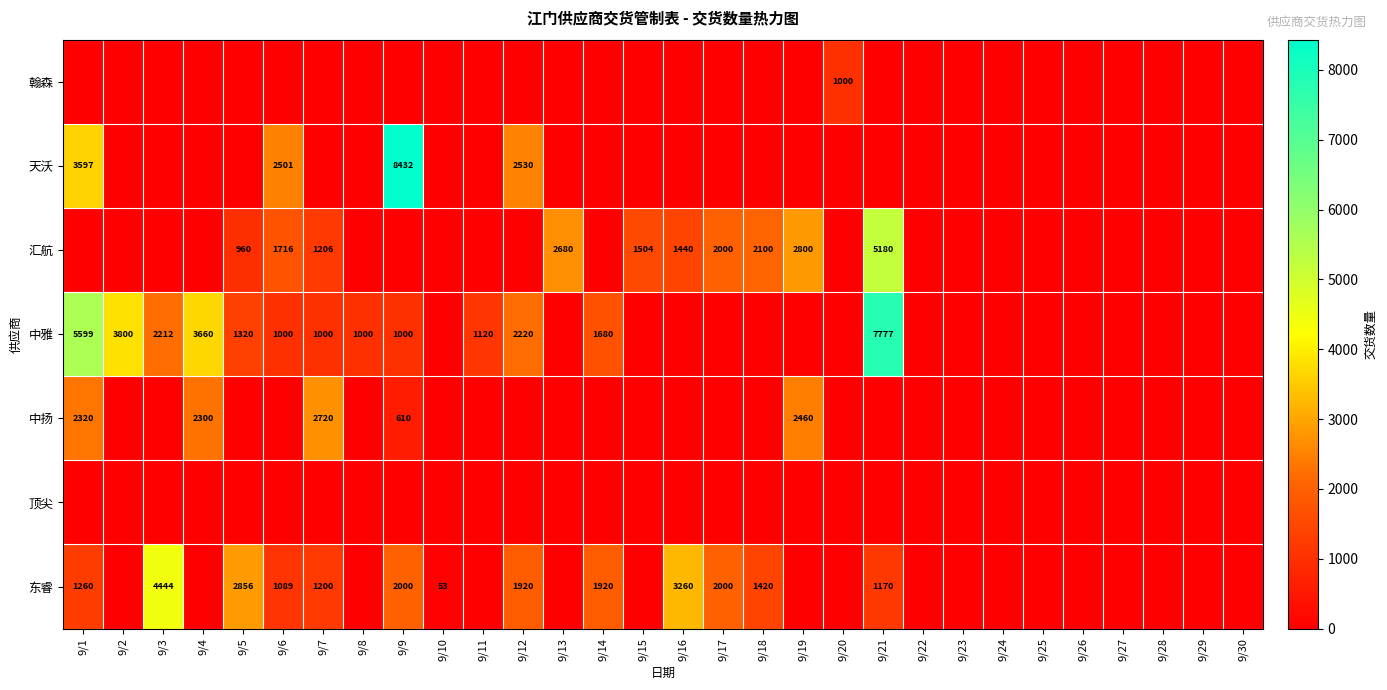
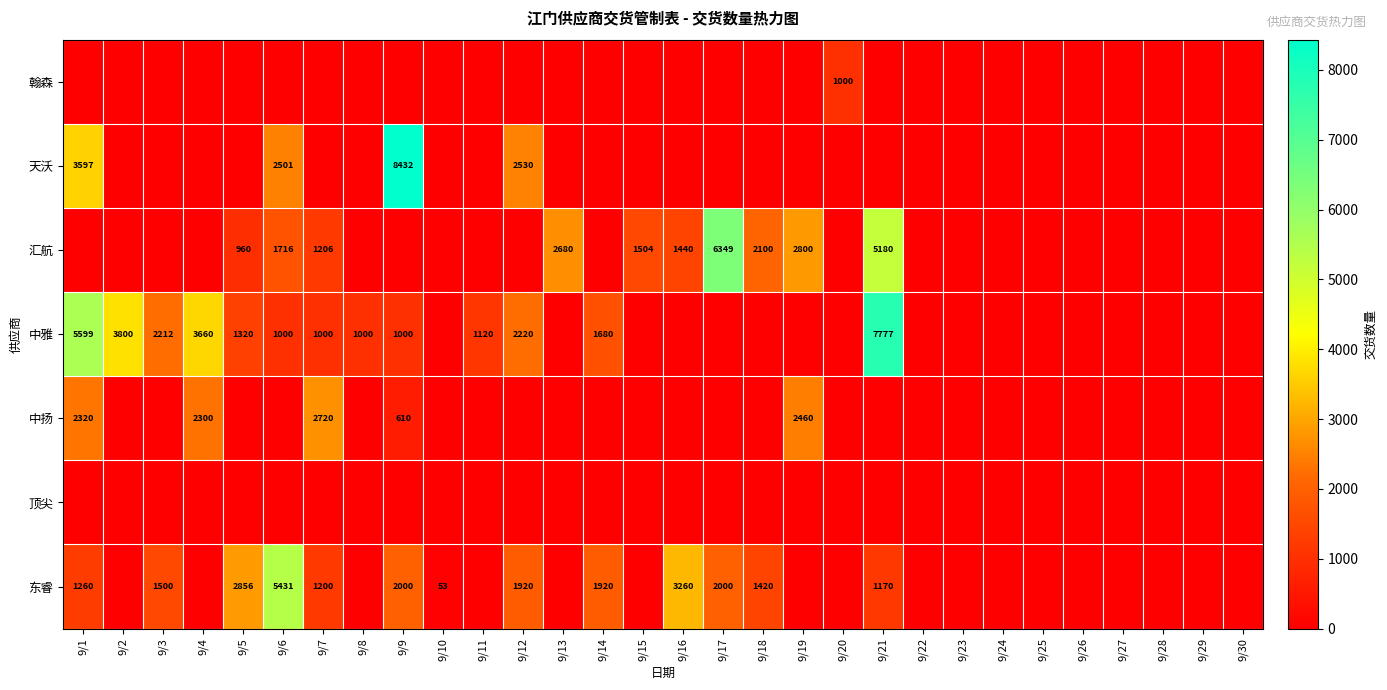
汇航, 9/17: 2000 -> 6349
东睿, 9/3: 4444 -> 1500
东睿, 9/6: 1089 -> 5431
